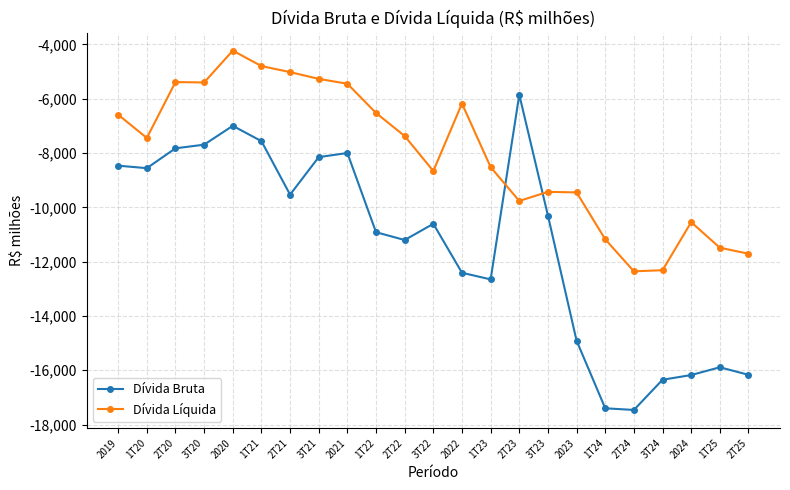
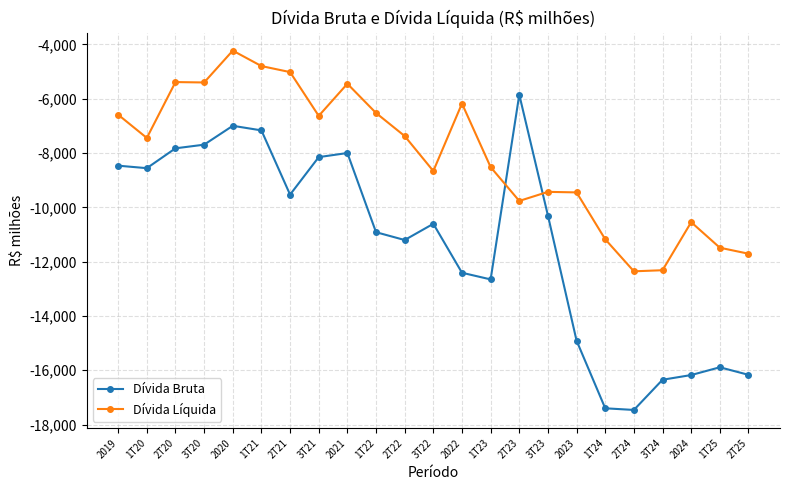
Dívida Bruta, 1T21: -7,600 -> -7,200
Dívida Líquida, 3T21: -5,300 -> -6,600
